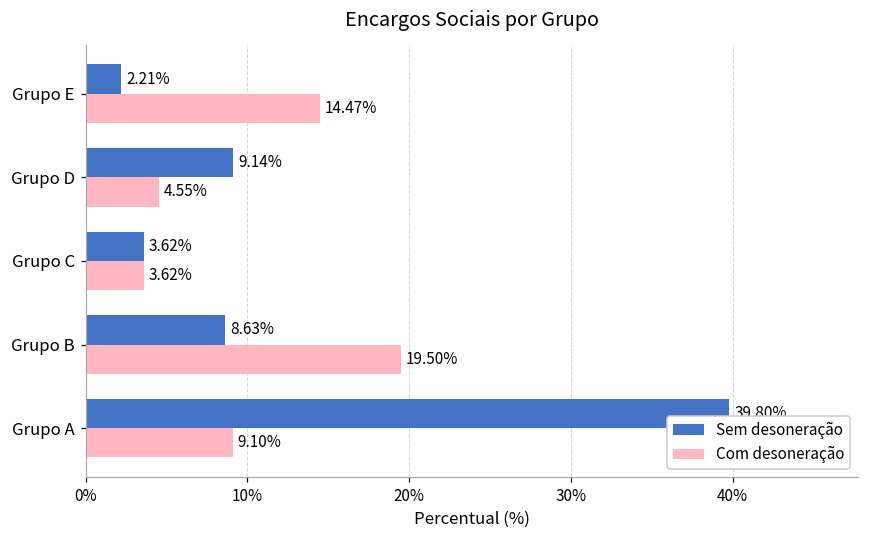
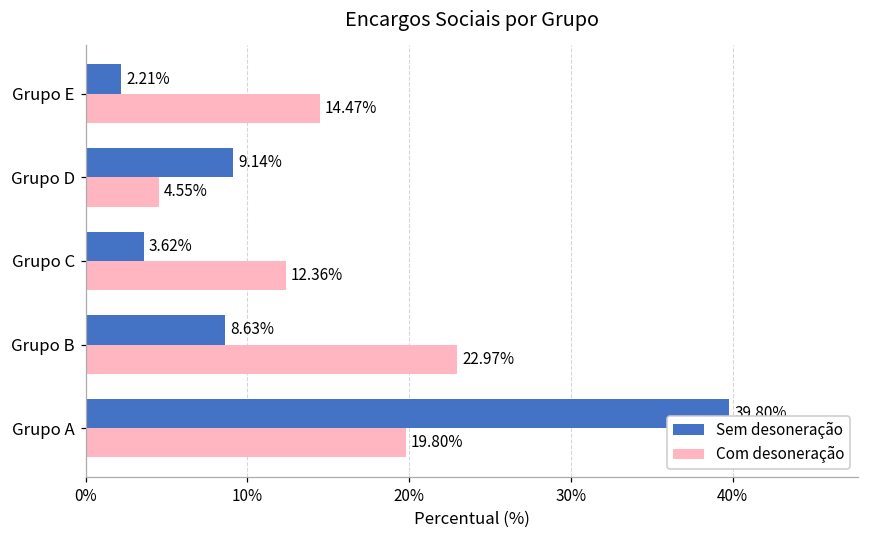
Com desoneração, Grupo C: 3.62% -> 12.36%
Com desoneração, Grupo B: 19.50% -> 22.97%
Com desoneração, Grupo A: 9.10% -> 19.80%
